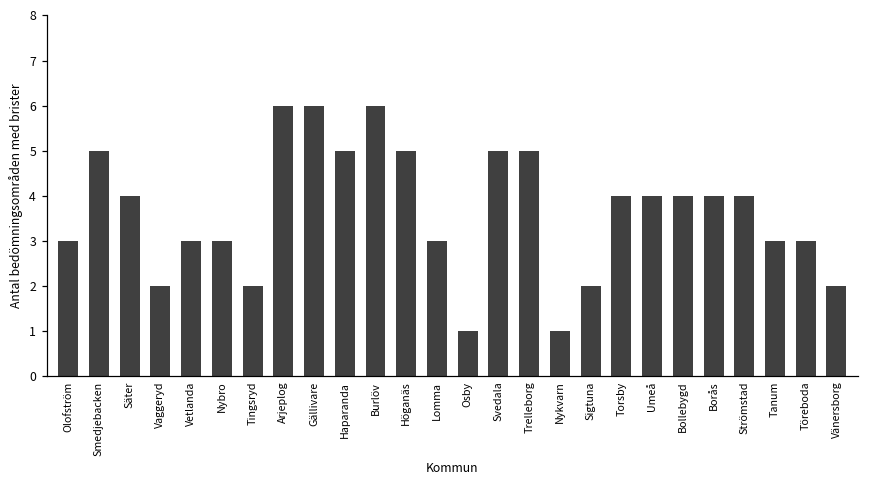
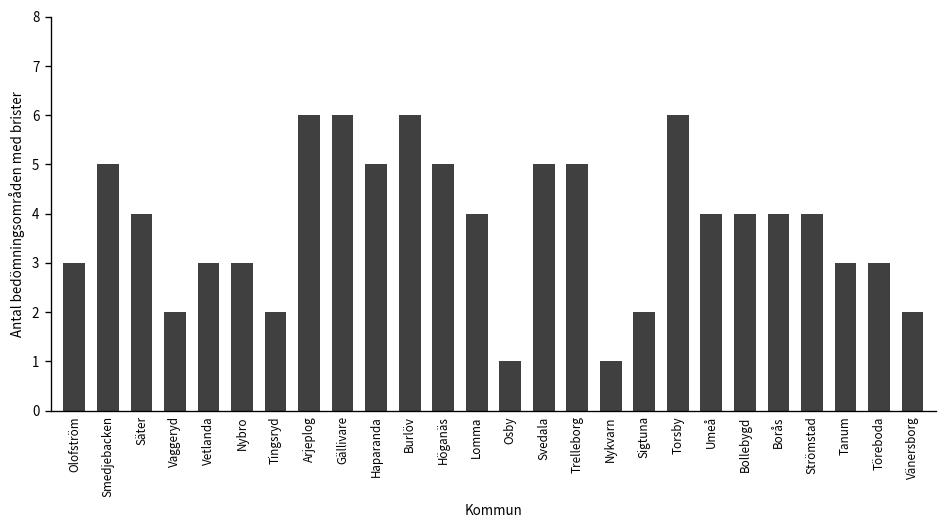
Lomma: 3 -> 4
Torsby: 4 -> 6
